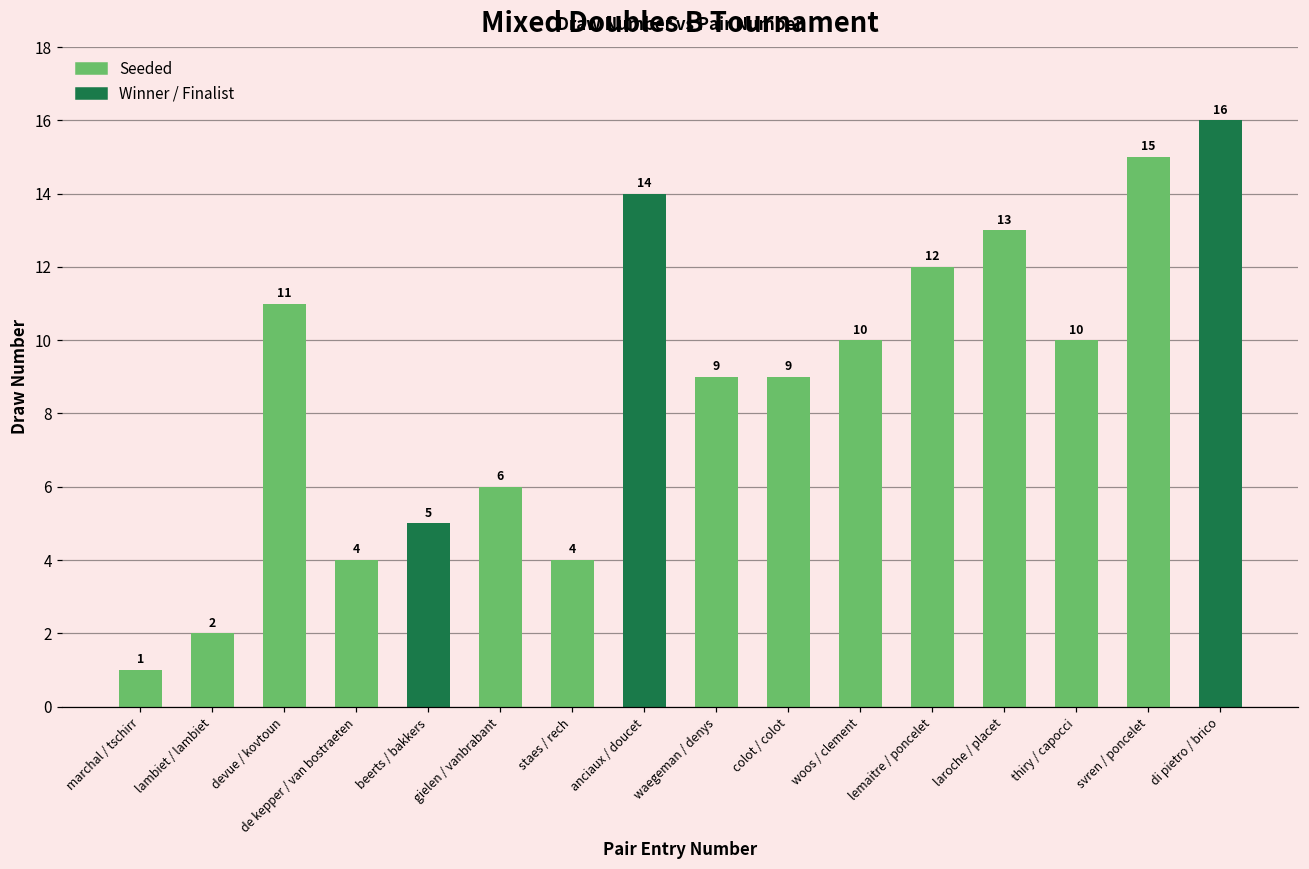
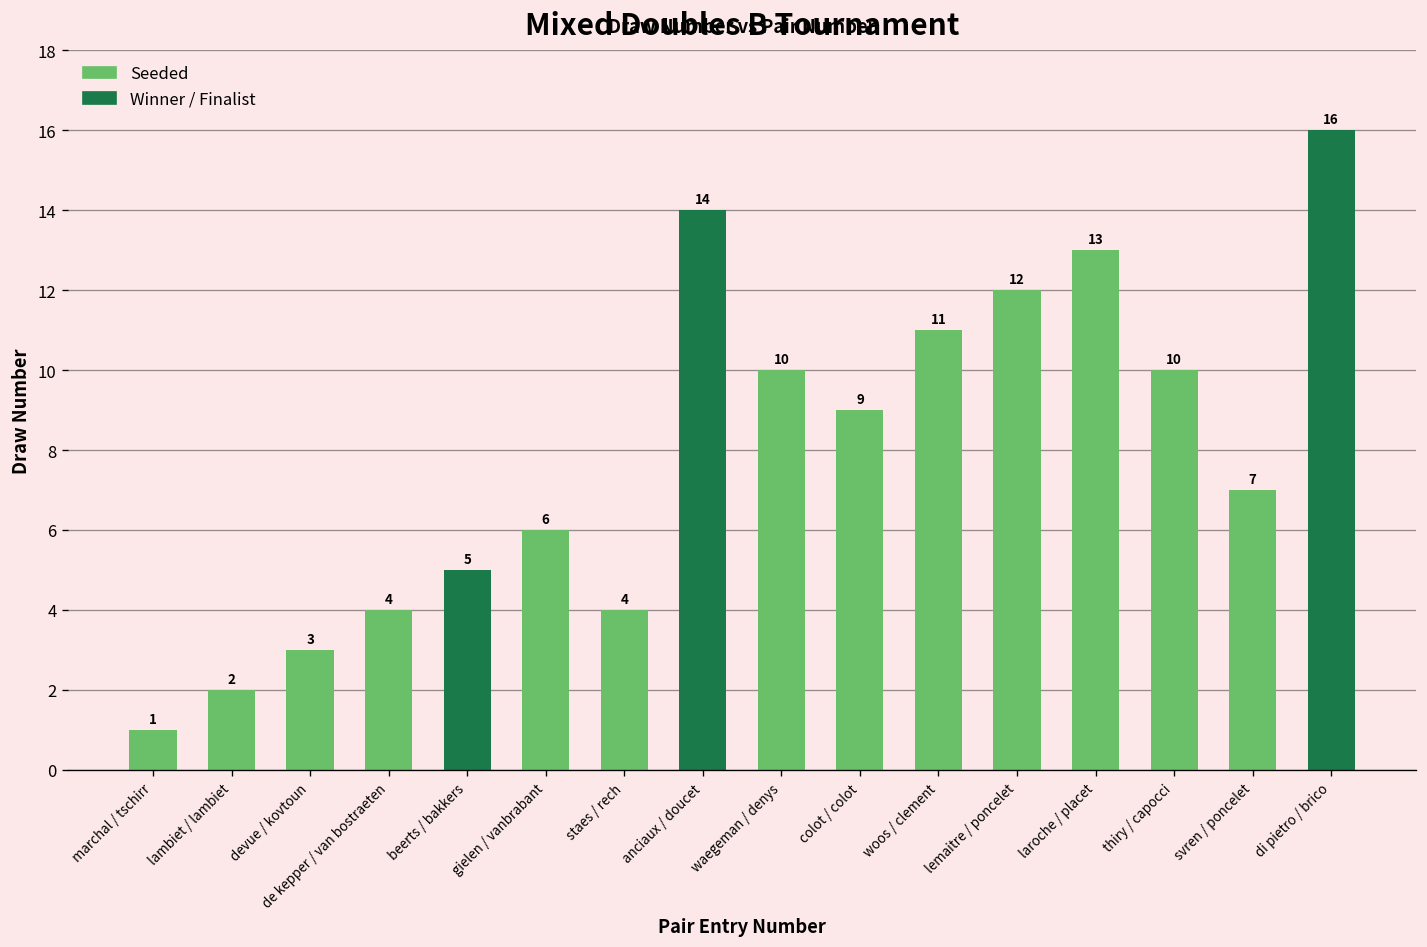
devue / kovtoun: 11 -> 3
waegeman / denys: 9 -> 10
woos / clement: 10 -> 11
svren / poncelet: 15 -> 7
